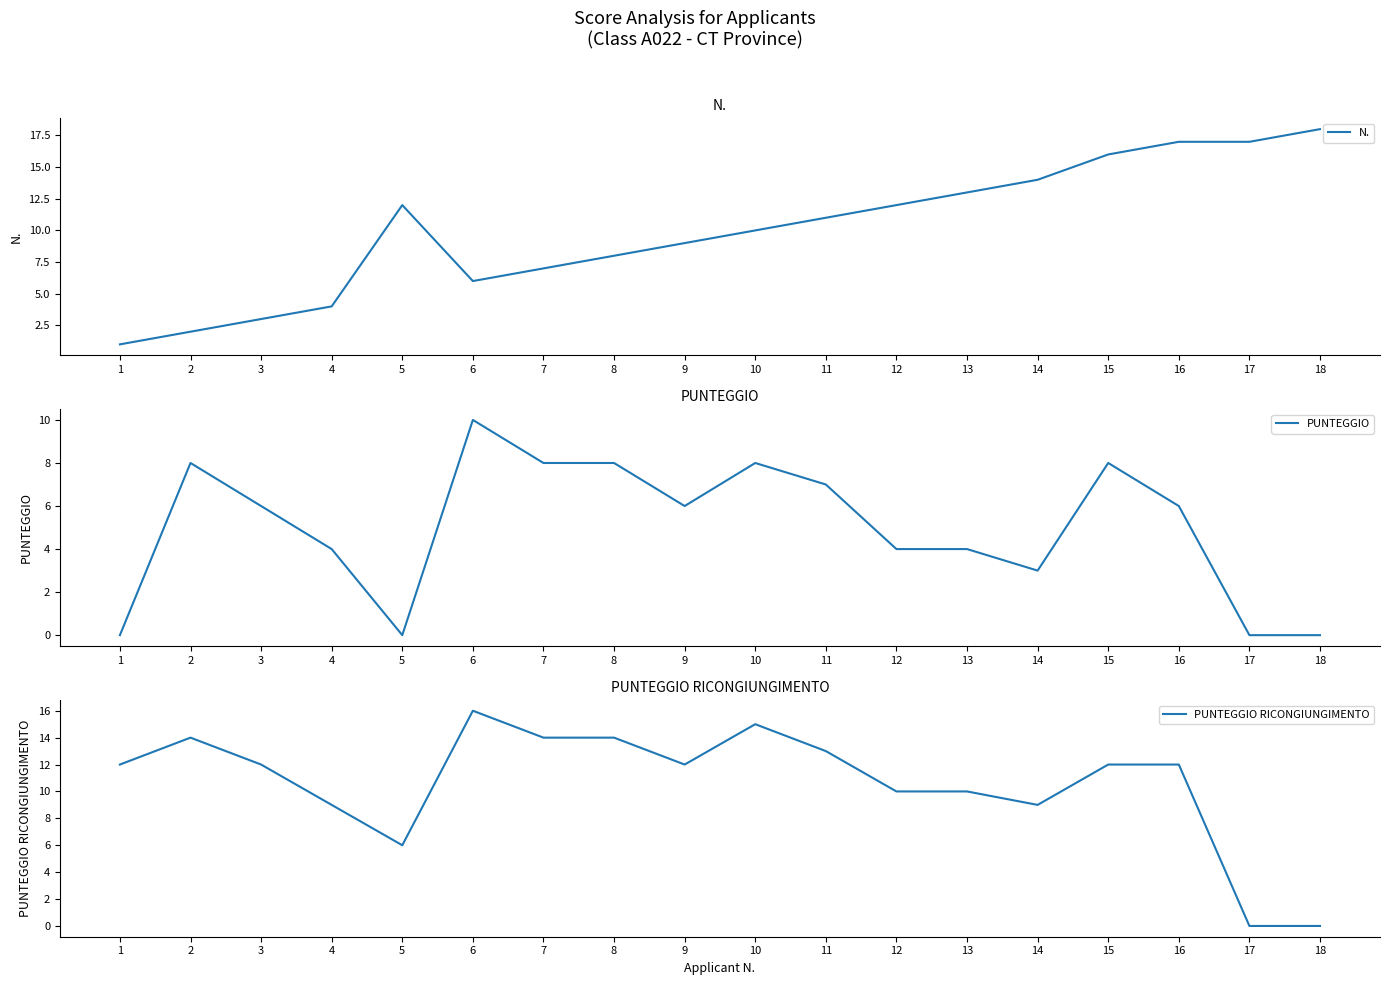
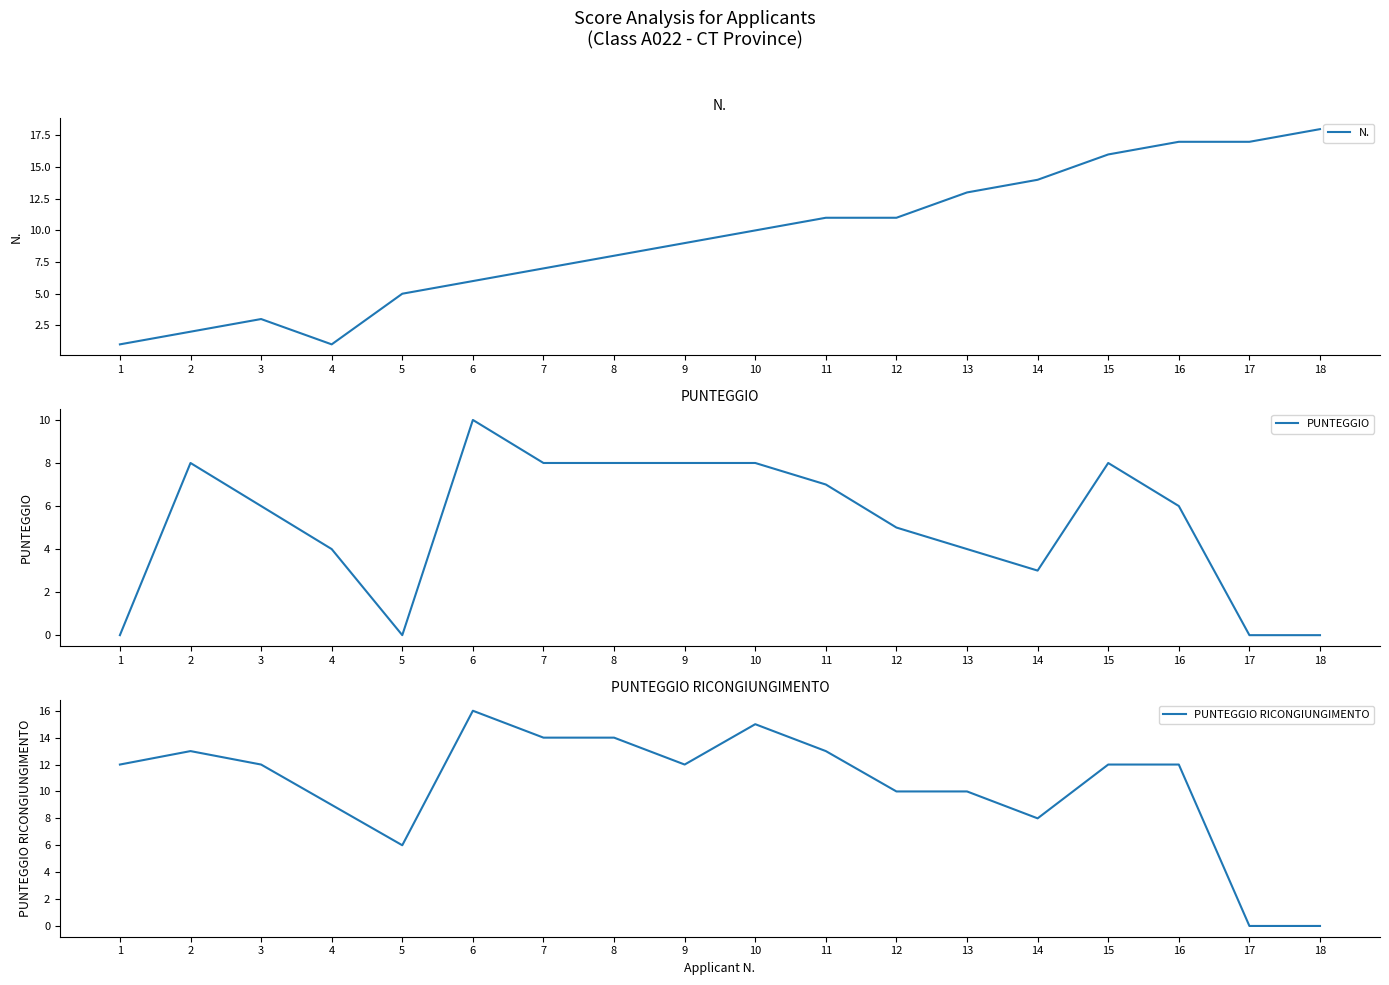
N., 4: 4 -> 1
N., 5: 12 -> 5
N., 12: 12 -> 11
PUNTEGGIO, 9: 6 -> 8
PUNTEGGIO, 12: 4 -> 5
PUNTEGGIO RICONGIUNGIMENTO, 2: 14 -> 13
PUNTEGGIO RICONGIUNGIMENTO, 14: 9 -> 8
